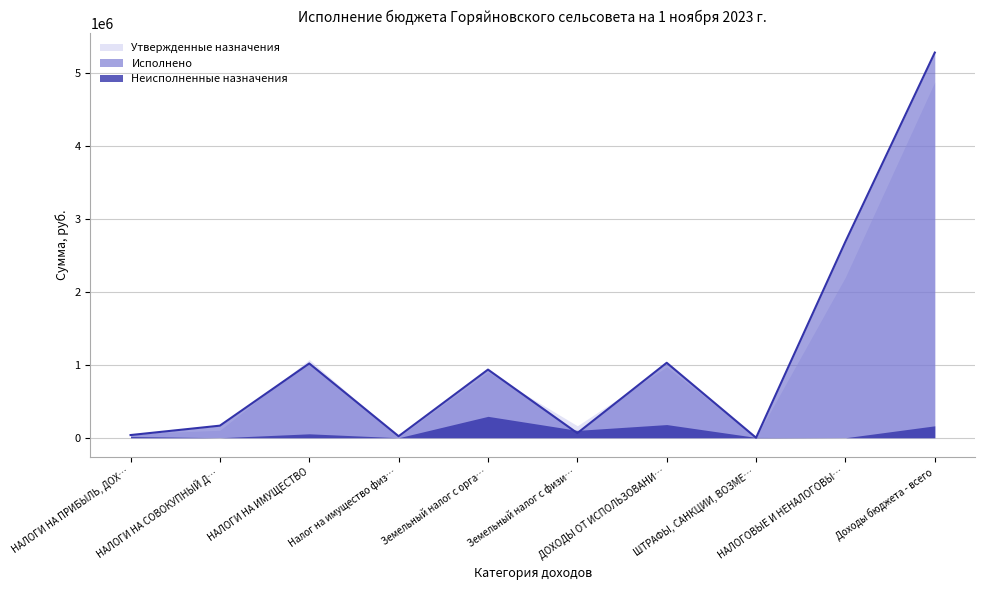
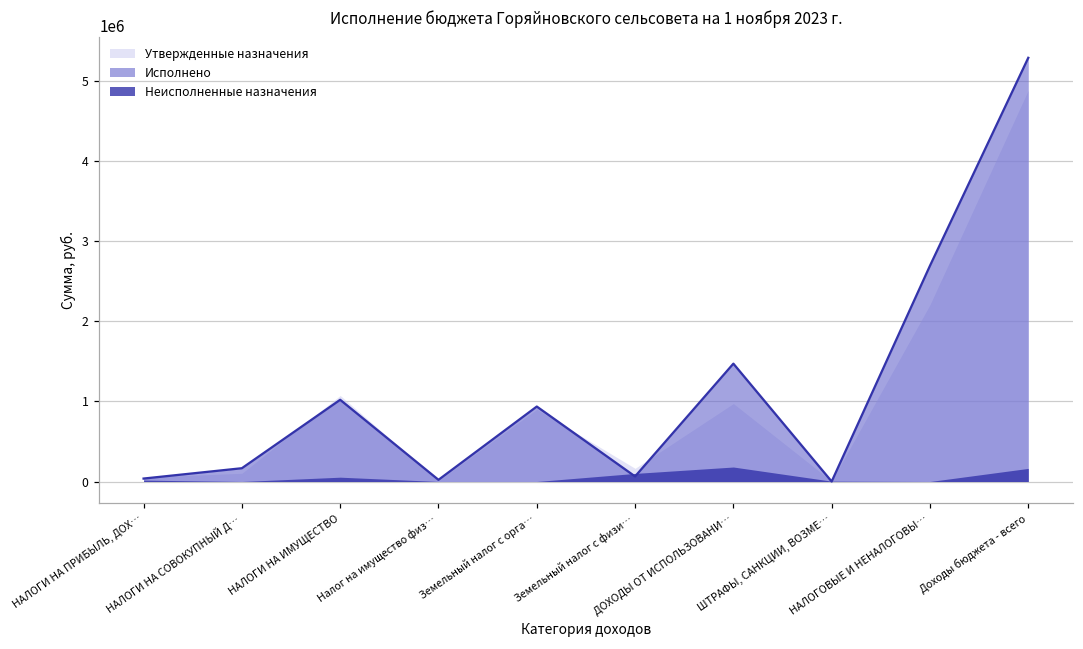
Неисполненные назначения, Земельный налог с орга…: 300000 -> 0
Исполнено, ДОХОДЫ ОТ ИСПОЛЬЗОВАНИ…: 1000000 -> 1500000
